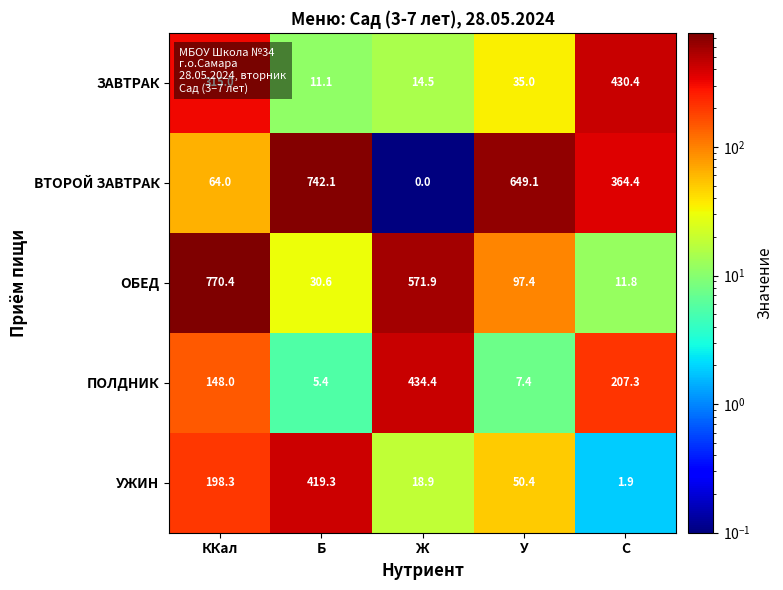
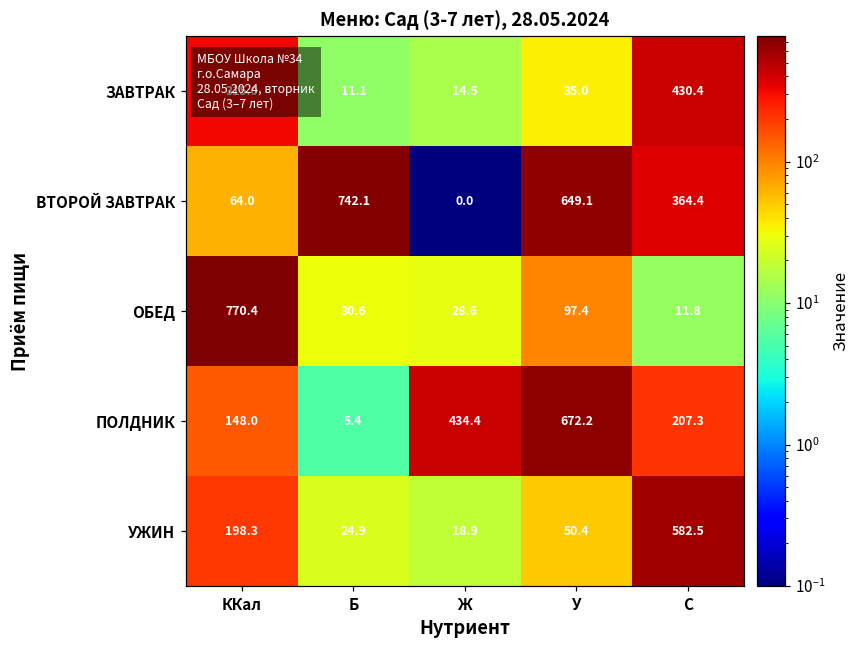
ОБЕД, Ж: 571.9 -> 28.6
ПОЛДНИК, У: 7.4 -> 672.2
УЖИН, Б: 419.3 -> 24.9
УЖИН, C: 1.9 -> 582.5
